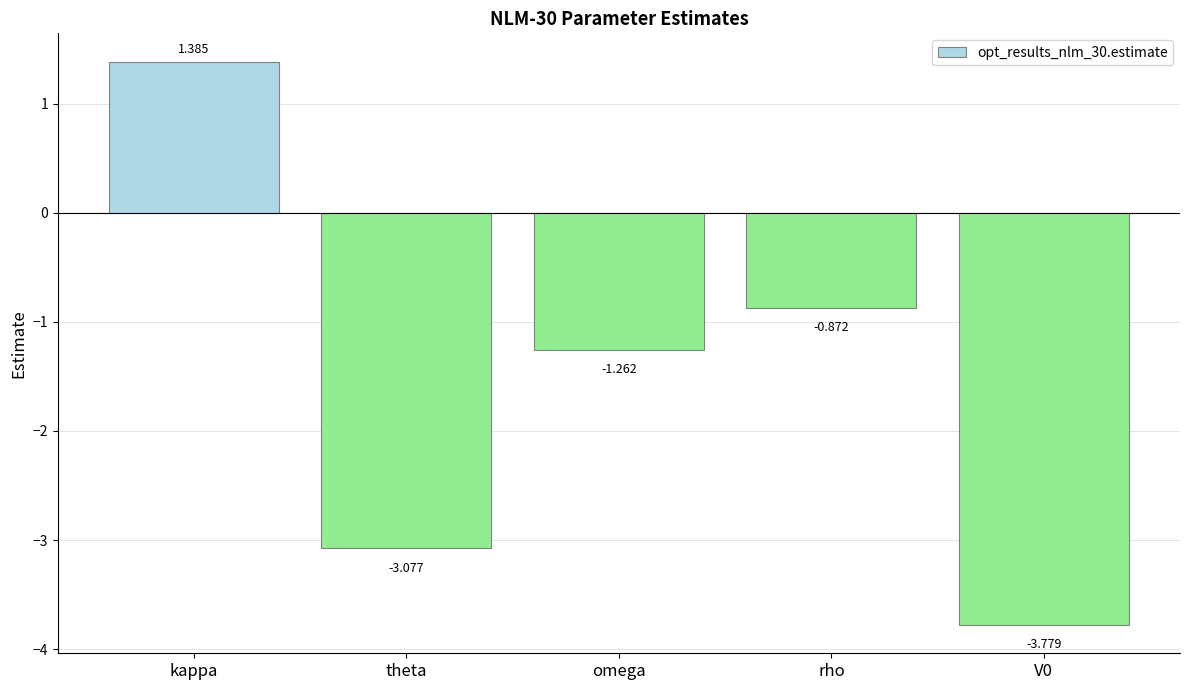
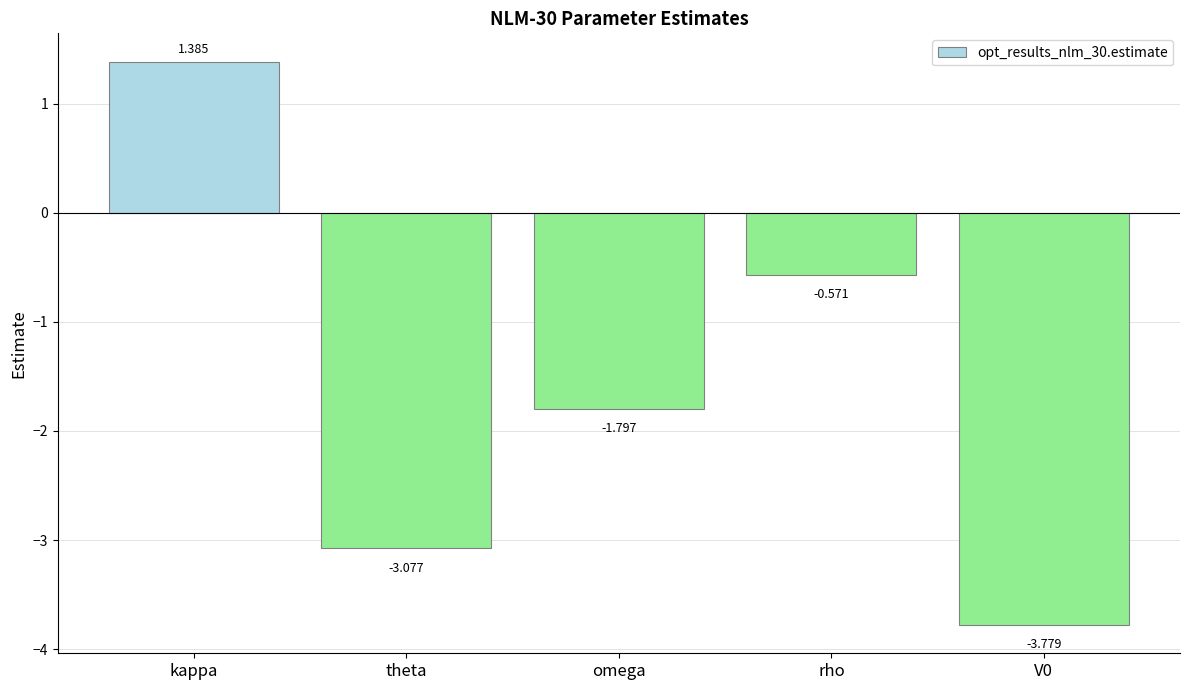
omega: -1.262 -> -1.797
rho: -0.872 -> -0.571
